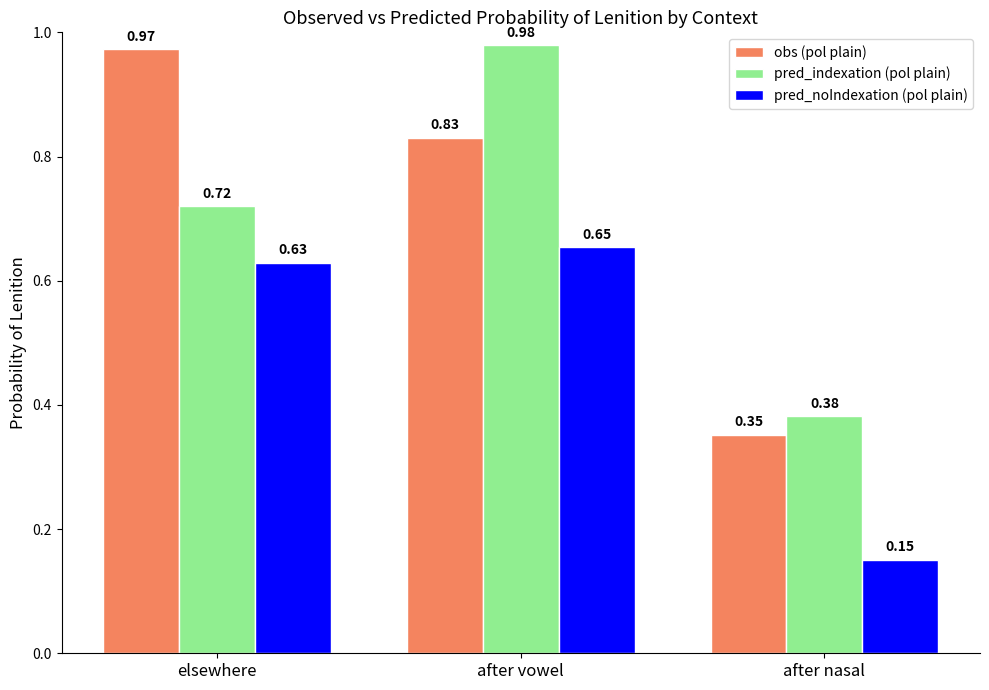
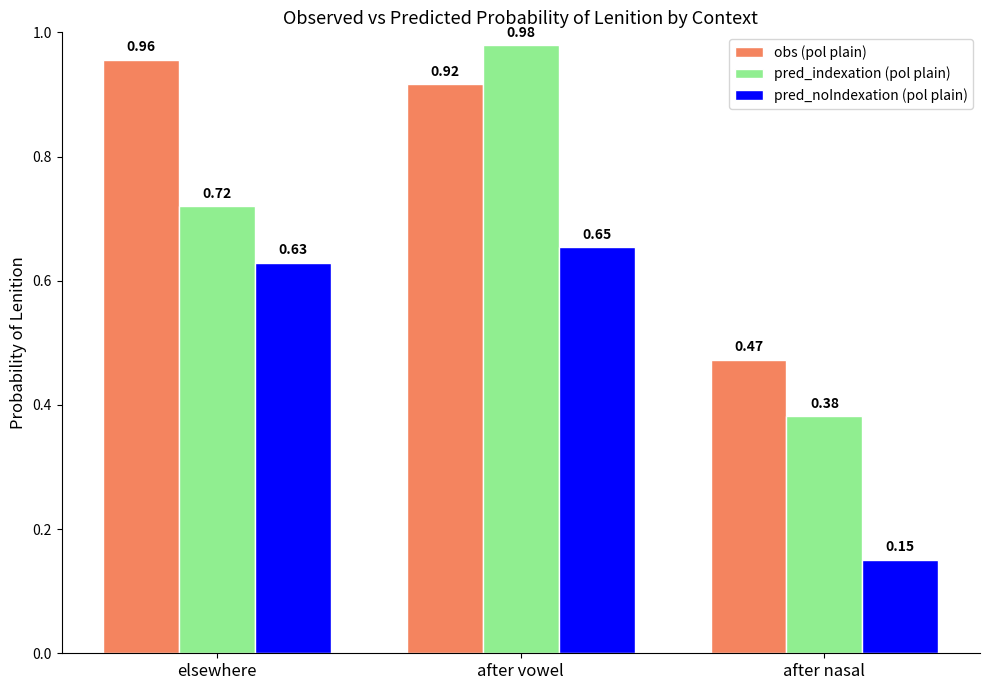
obs (pol plain), elsewhere: 0.97 -> 0.96
obs (pol plain), after vowel: 0.83 -> 0.92
obs (pol plain), after nasal: 0.35 -> 0.47
